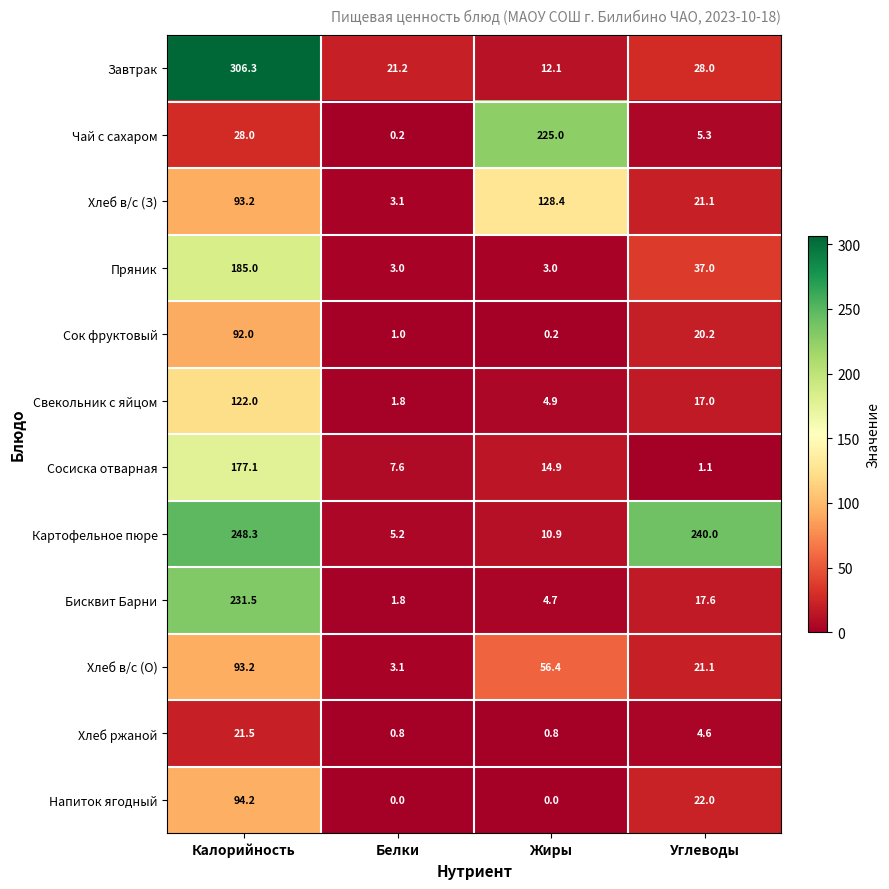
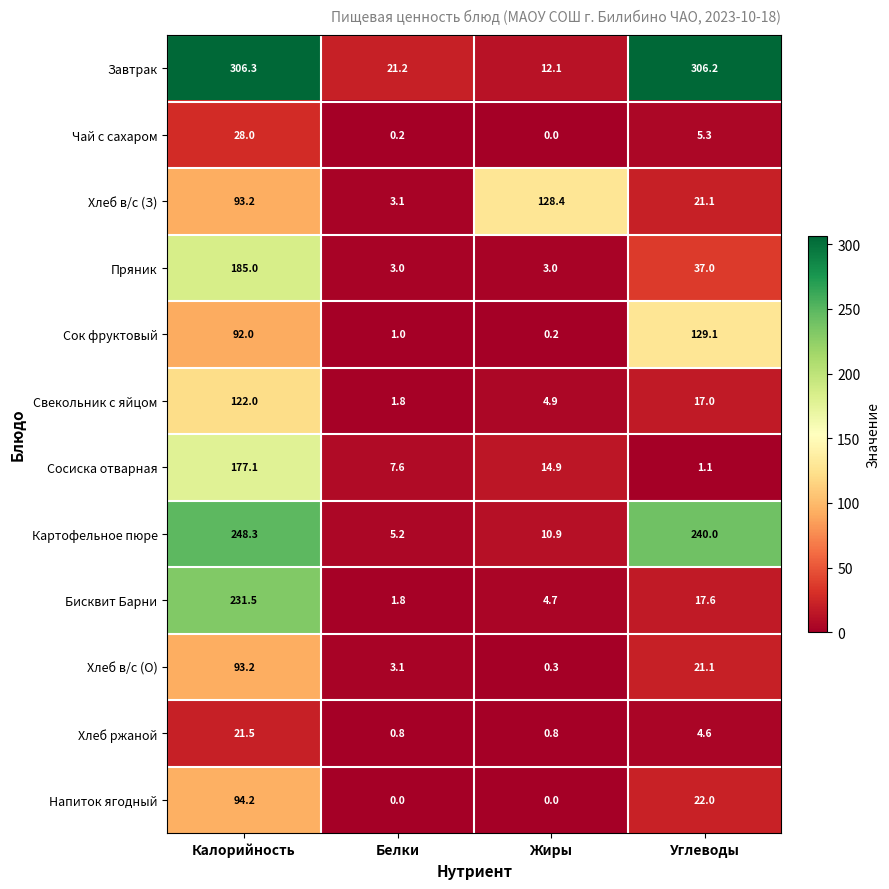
Завтрак, Углеводы: 28.0 -> 306.2
Чай с сахаром, Жиры: 225.0 -> 0.0
Сок фруктовый, Углеводы: 20.2 -> 129.1
Хлеб в/с (О), Жиры: 56.4 -> 0.3
